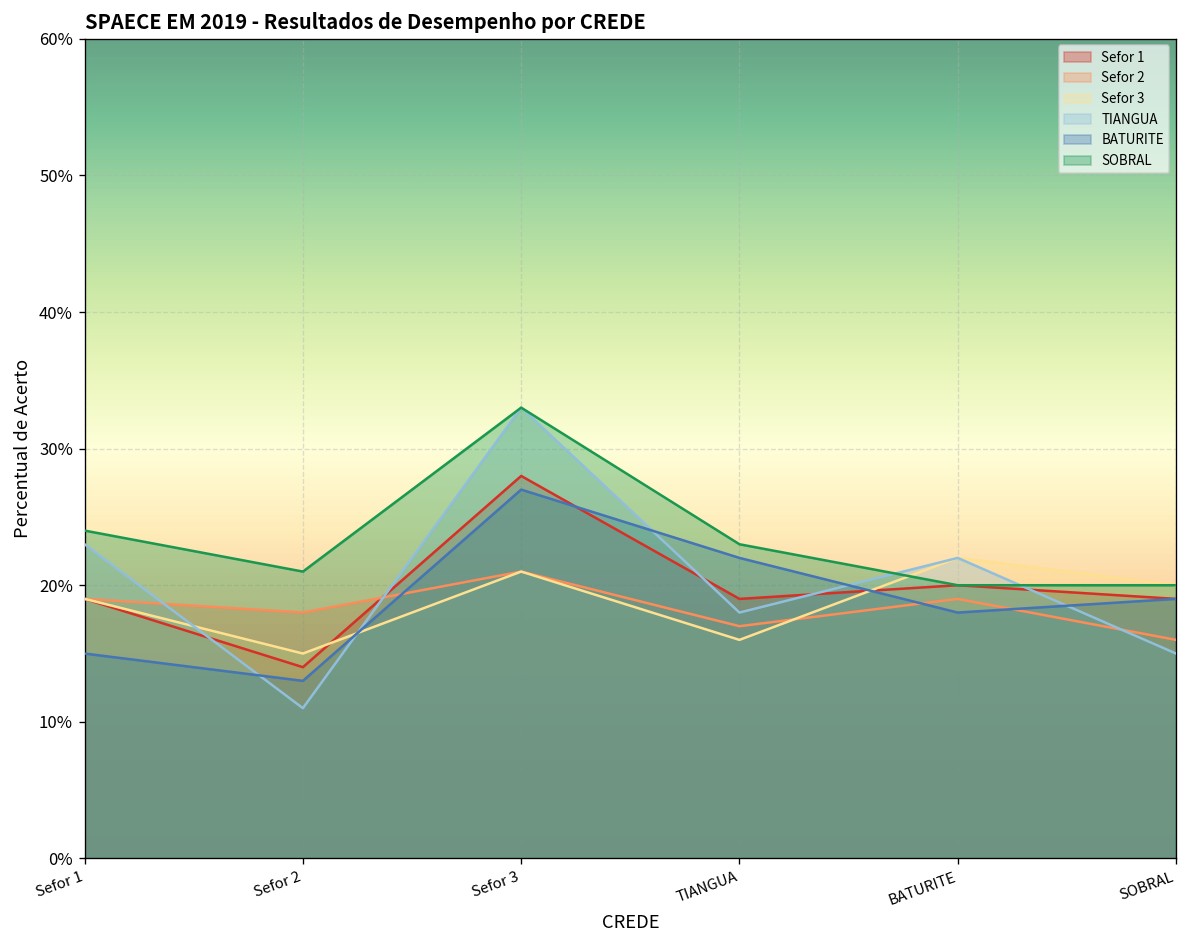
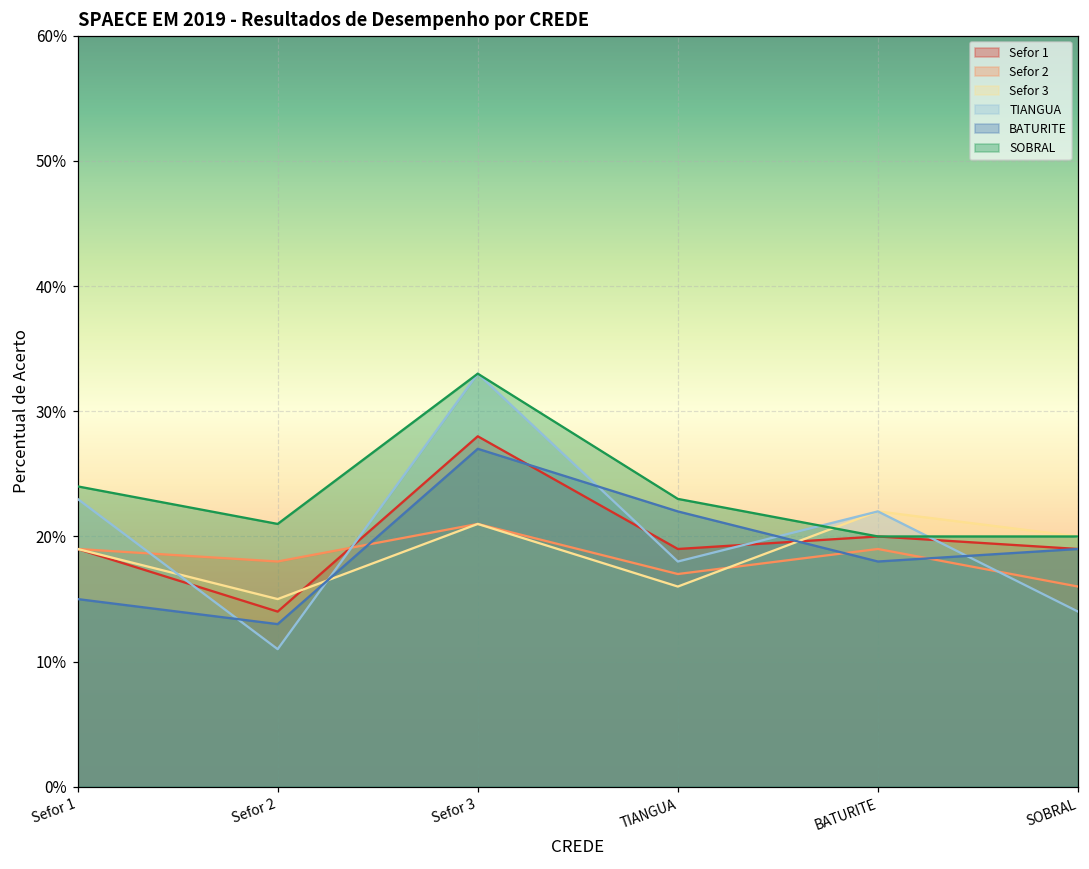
TIANGUA, SOBRAL: 15% -> 14%
